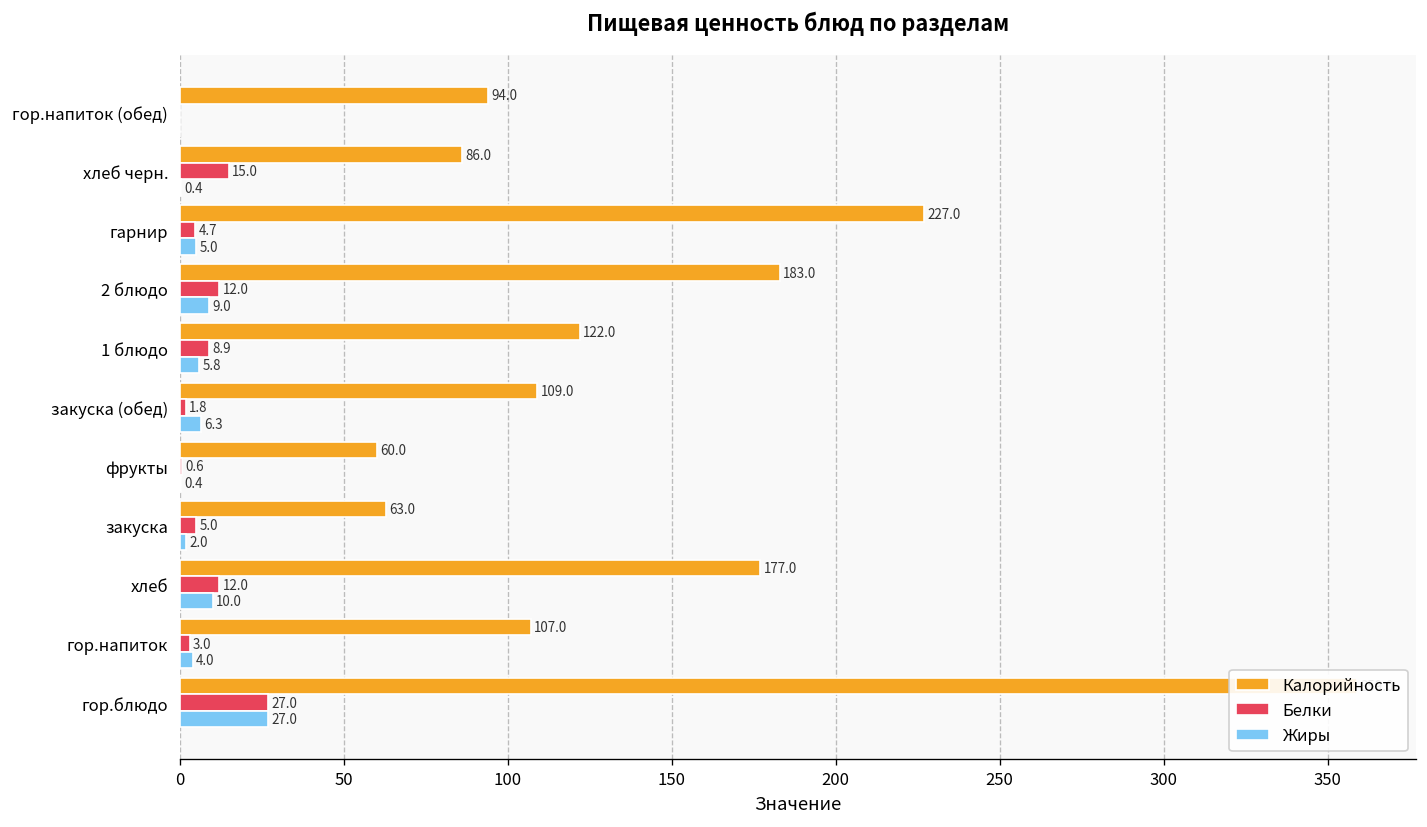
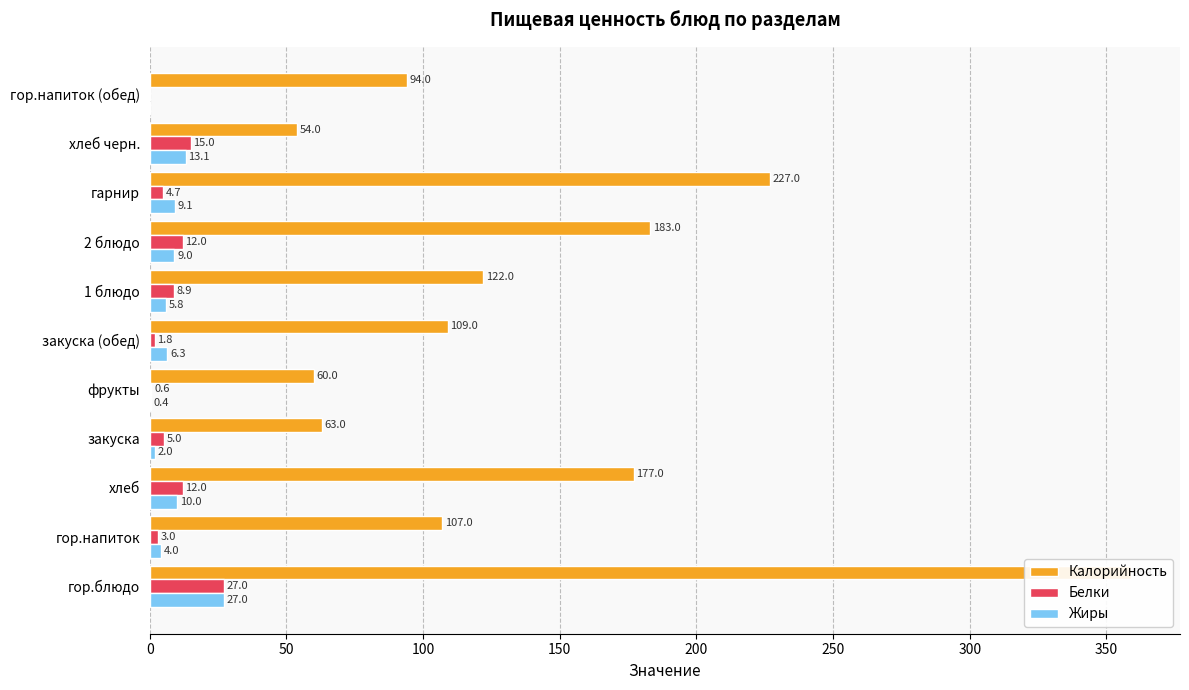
Калорийность, хлеб черн.: 86.0 -> 54.0
Жиры, хлеб черн.: 0.4 -> 13.1
Жиры, гарнир: 5.0 -> 9.1
